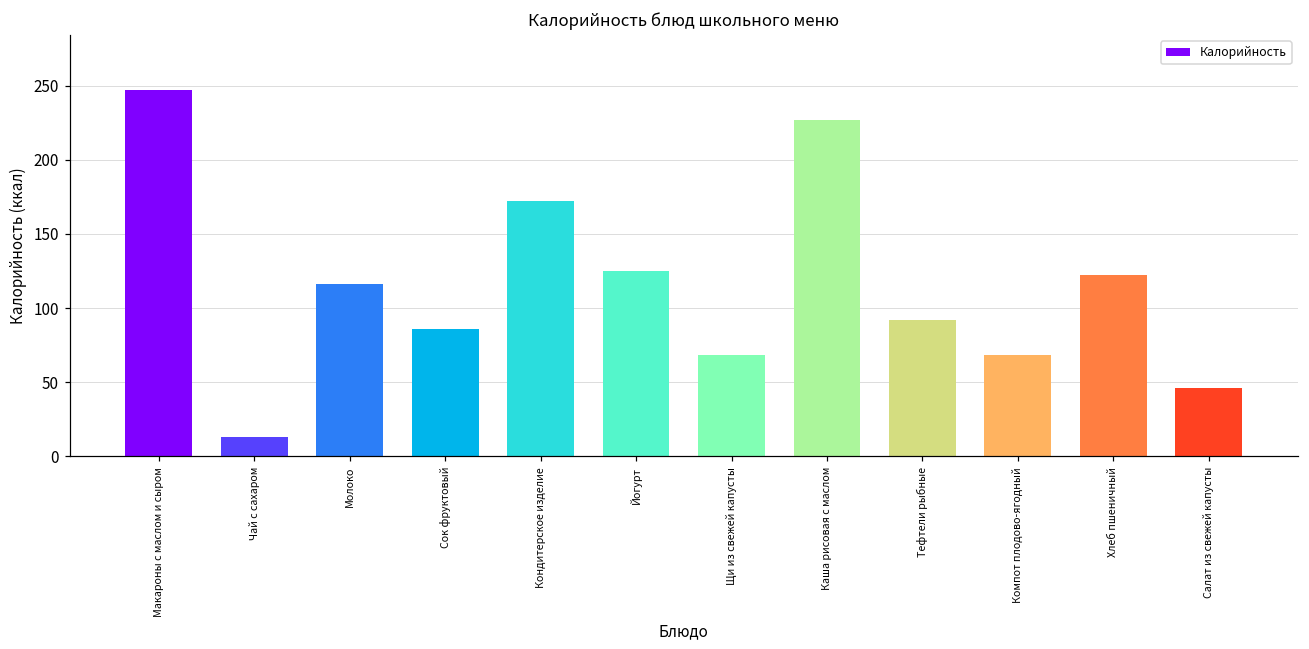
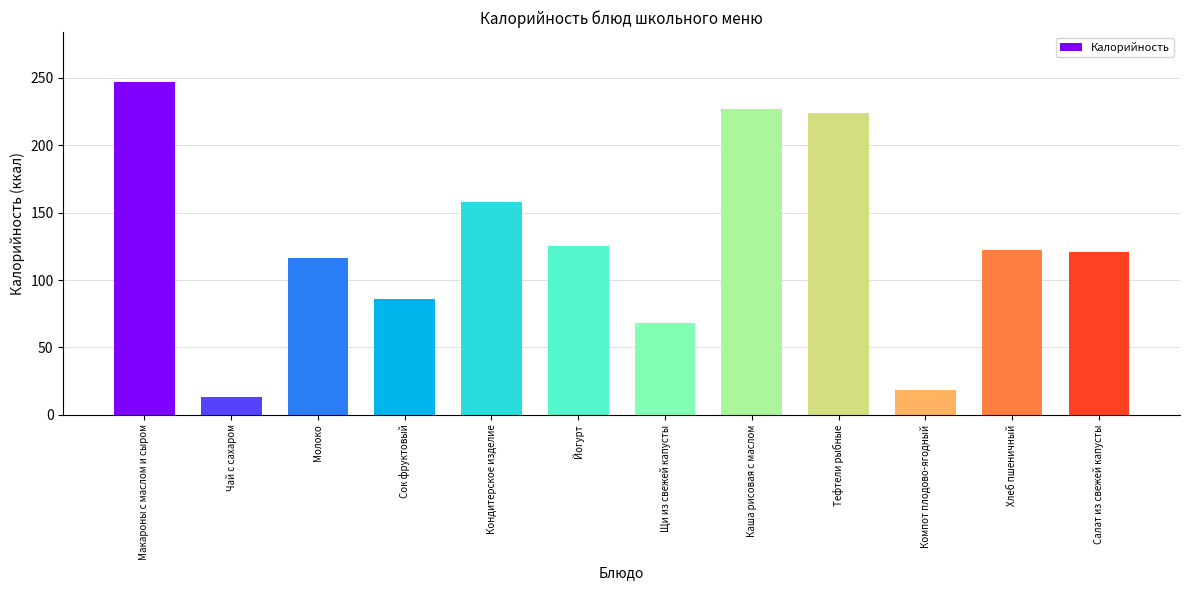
Кондитерское изделие: 172 -> 158
Тефтели рыбные: 92 -> 224
Компот плодово-ягодный: 68 -> 18
Салат из свежей капусты: 46 -> 121
